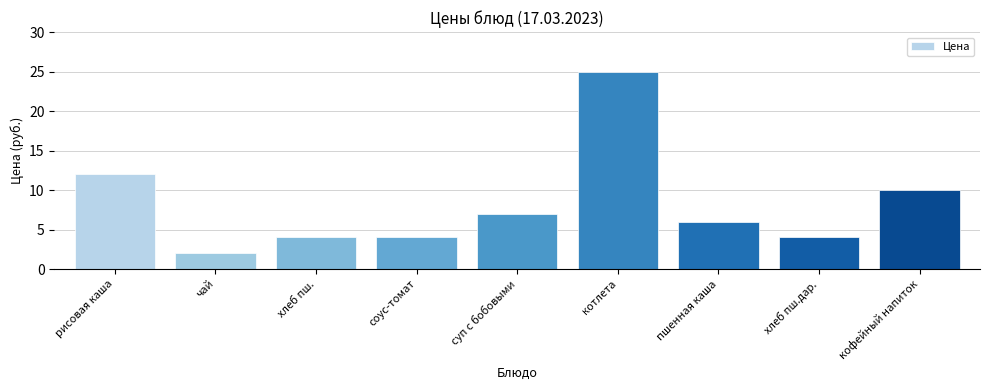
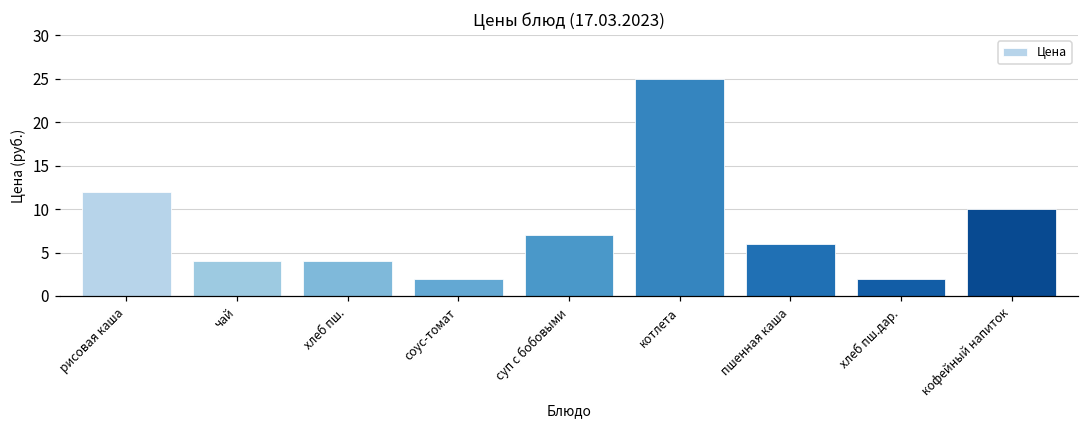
чай: 2 -> 4
соус-томат: 4 -> 2
хлеб пш.дар.: 4 -> 2
